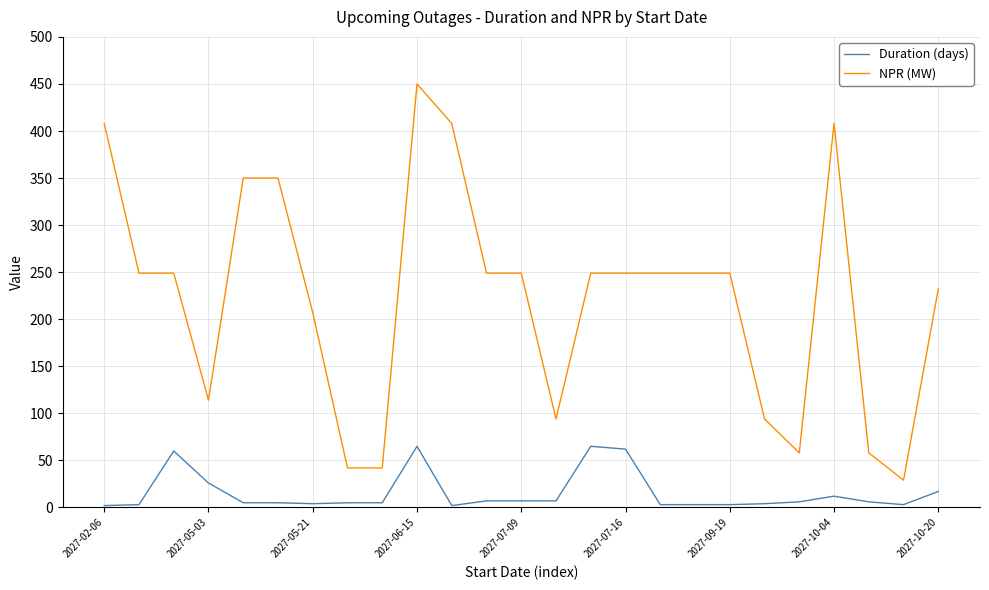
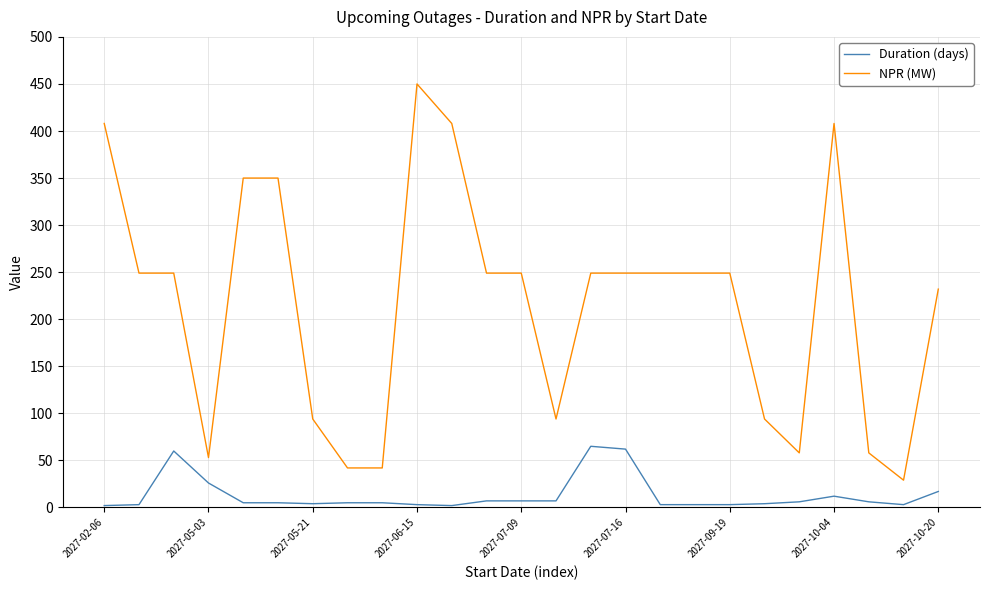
NPR (MW), 2027-05-03: 110 -> 50
NPR (MW), 2027-05-21: 210 -> 90
Duration (days), 2027-06-15: 70 -> 0
